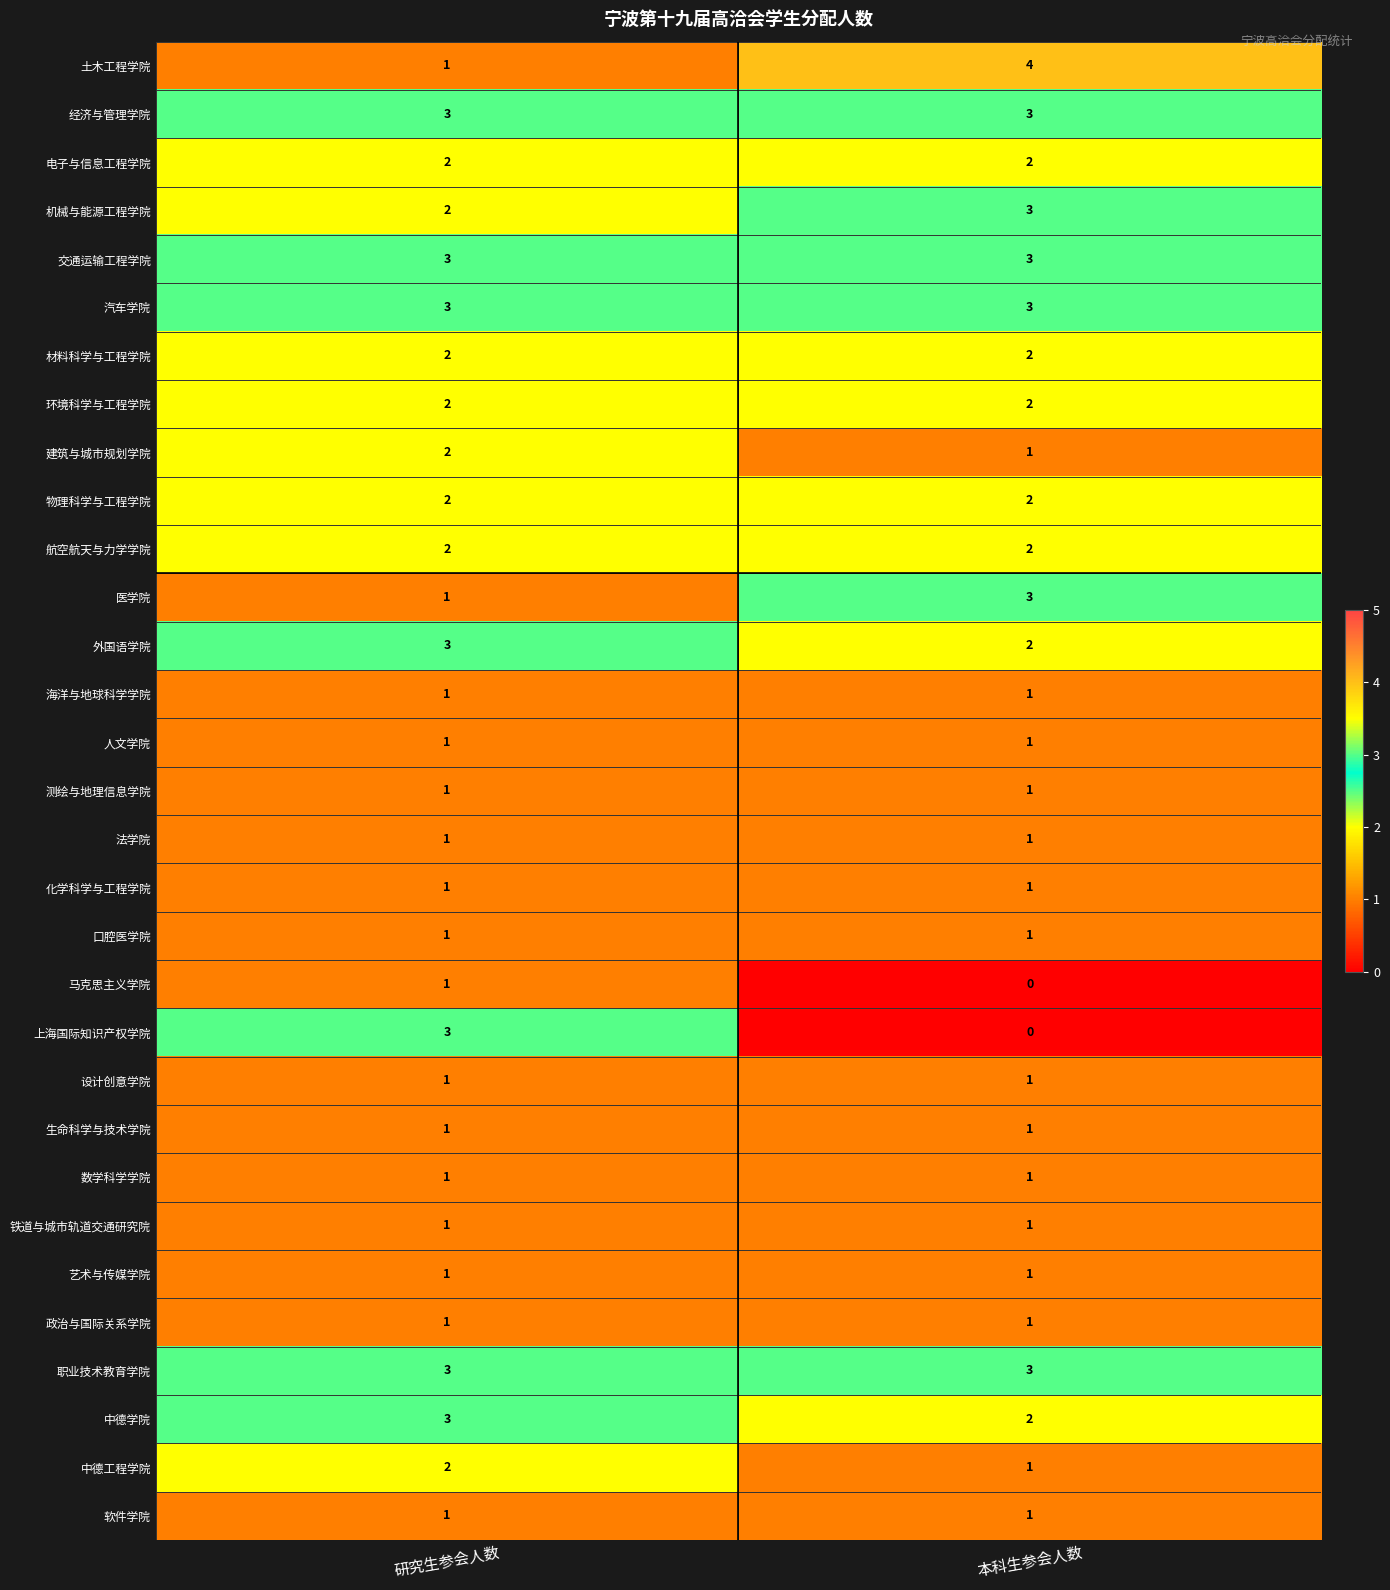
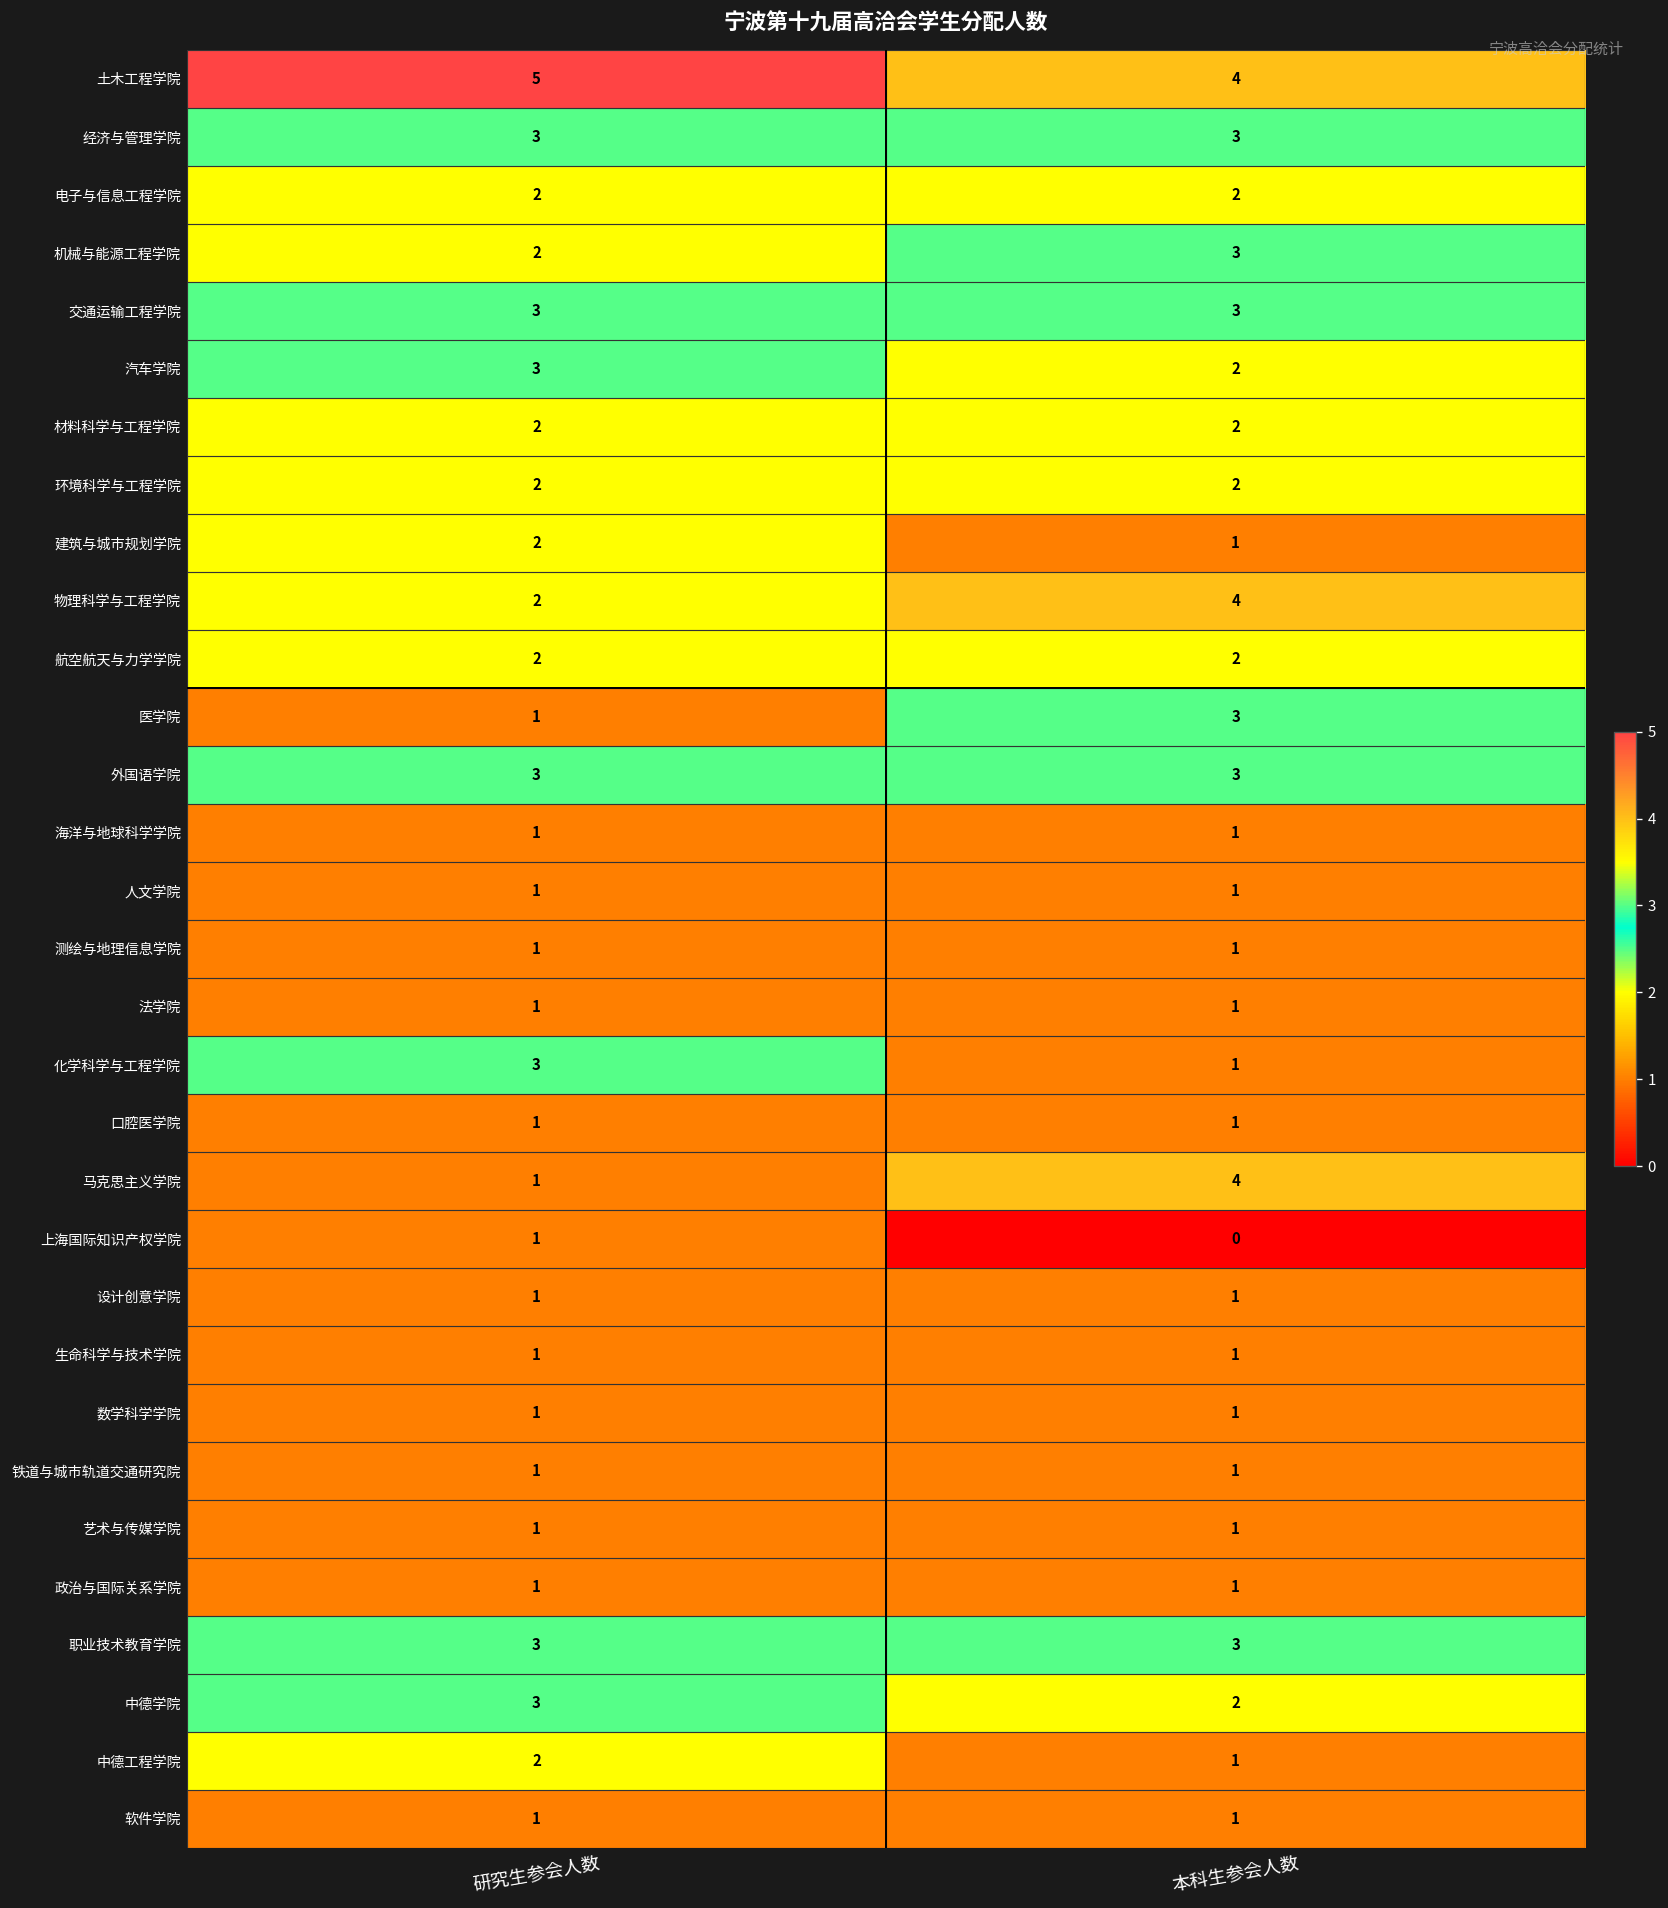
土木工程学院, 研究生参会人数: 1 -> 5
汽车学院, 本科生参会人数: 3 -> 2
物理科学与工程学院, 本科生参会人数: 2 -> 4
外国语学院, 本科生参会人数: 2 -> 3
化学科学与工程学院, 研究生参会人数: 1 -> 3
马克思主义学院, 本科生参会人数: 0 -> 4
上海国际知识产权学院, 研究生参会人数: 3 -> 1
